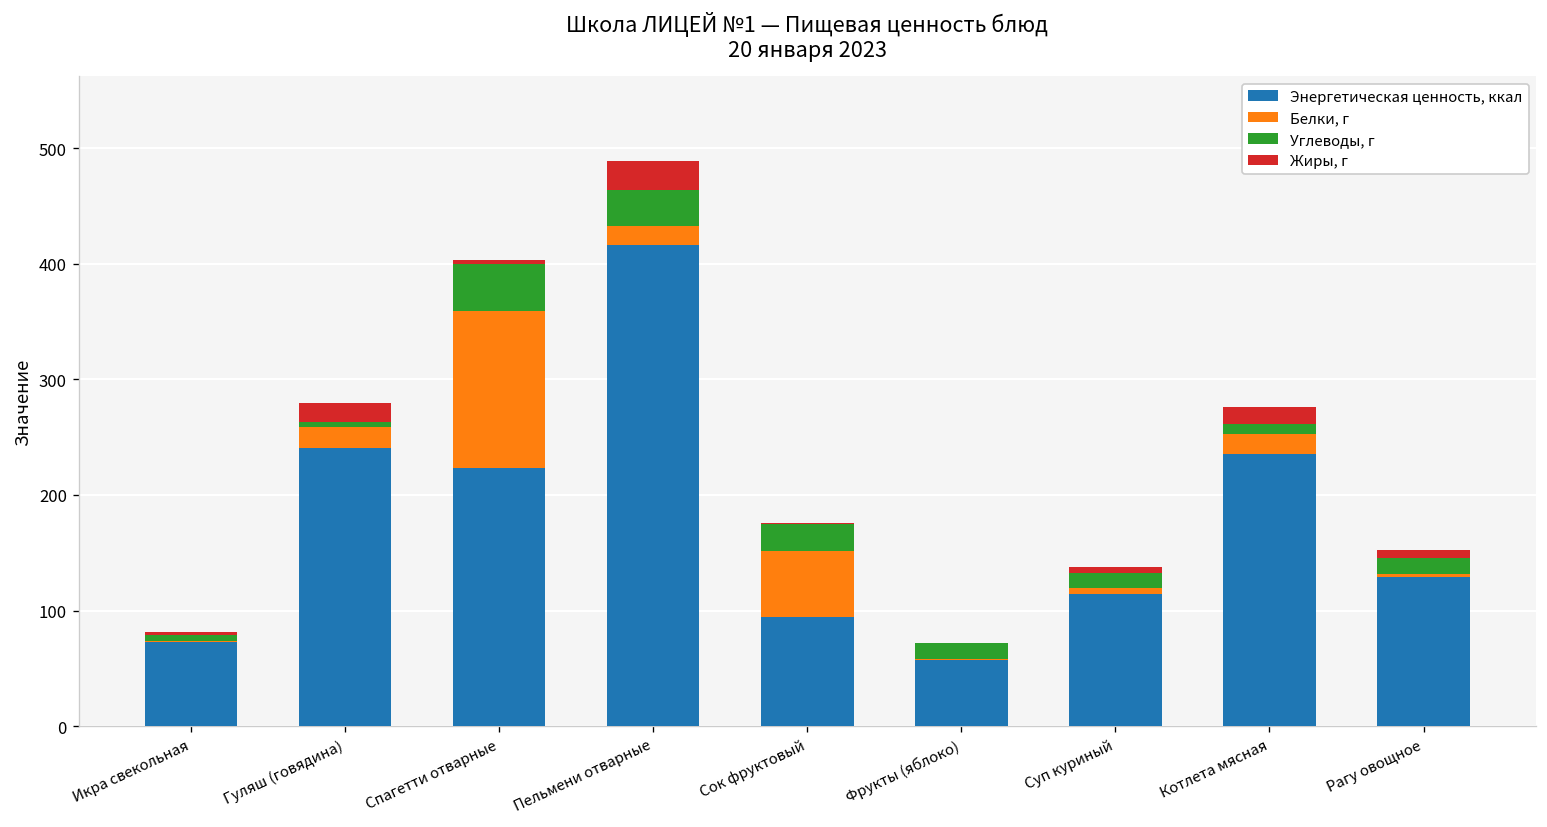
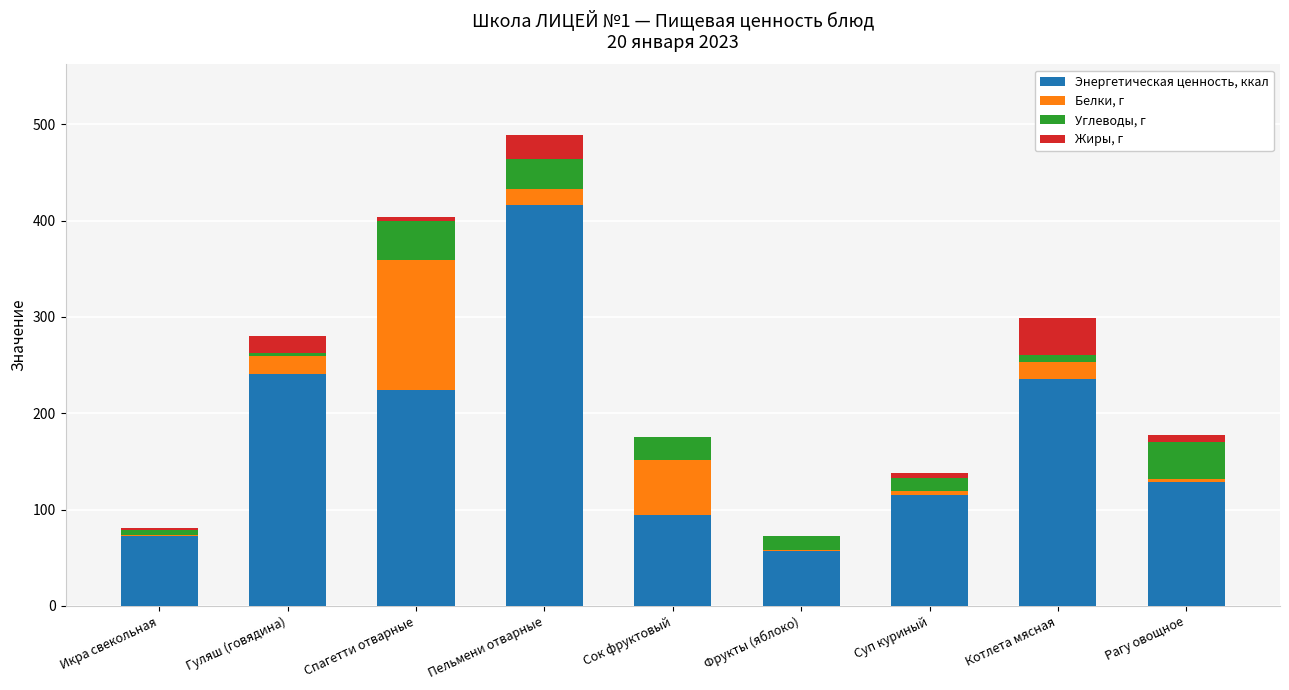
Жиры, г, Котлета мясная: 10 -> 40
Углеводы, г, Рагу овощное: 10 -> 40
